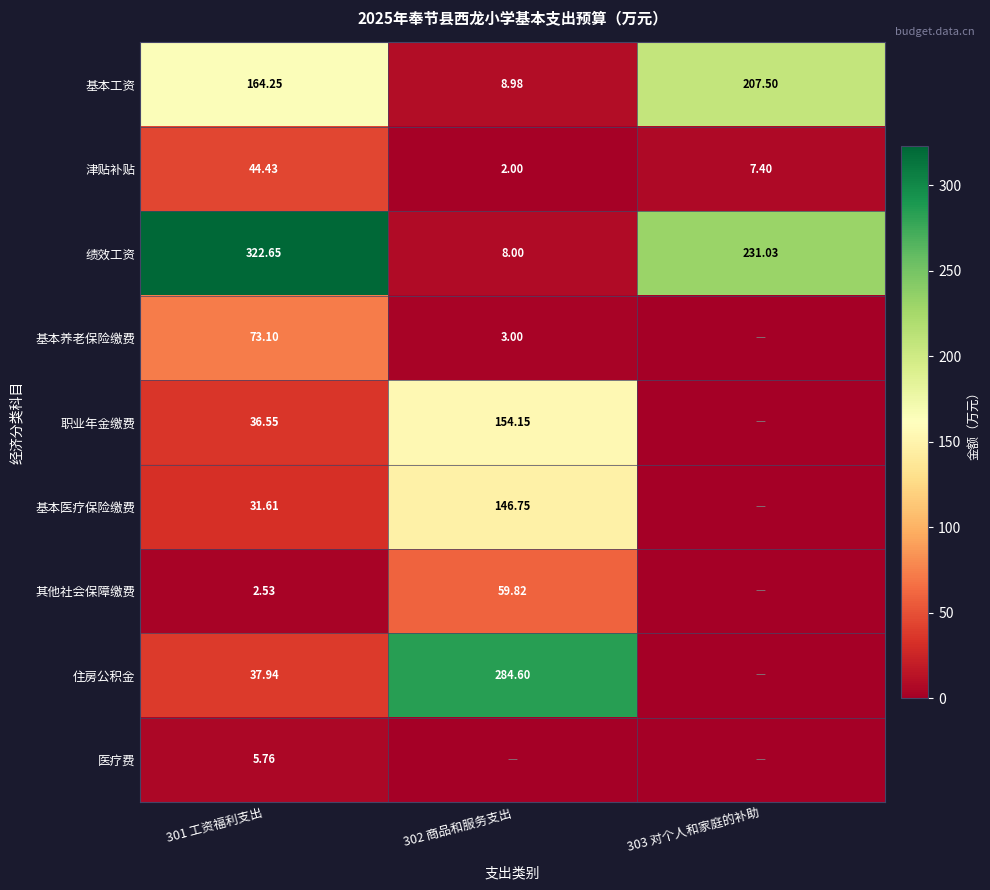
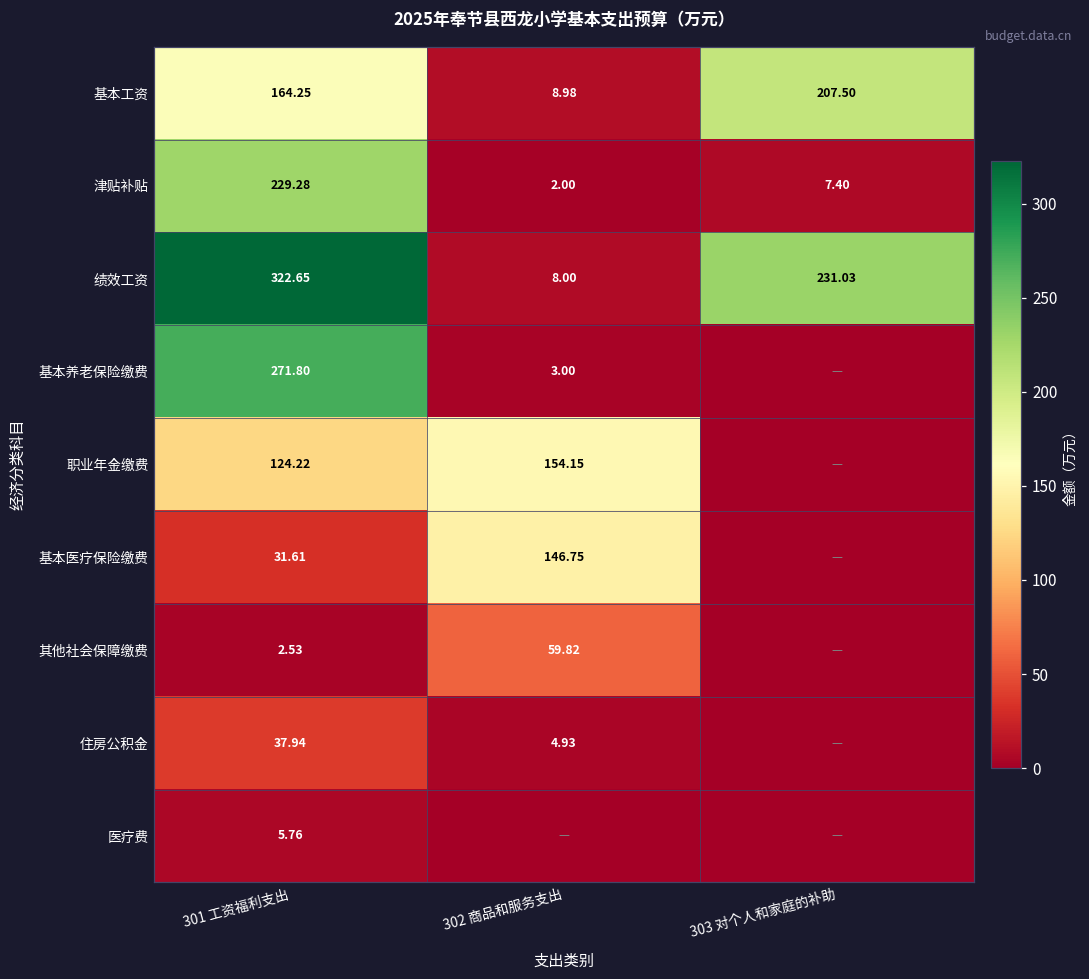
津贴补贴, 301 工资福利支出: 44.43 -> 229.28
基本养老保险缴费, 301 工资福利支出: 73.10 -> 271.80
职业年金缴费, 301 工资福利支出: 36.55 -> 124.22
住房公积金, 302 商品和服务支出: 284.60 -> 4.93
